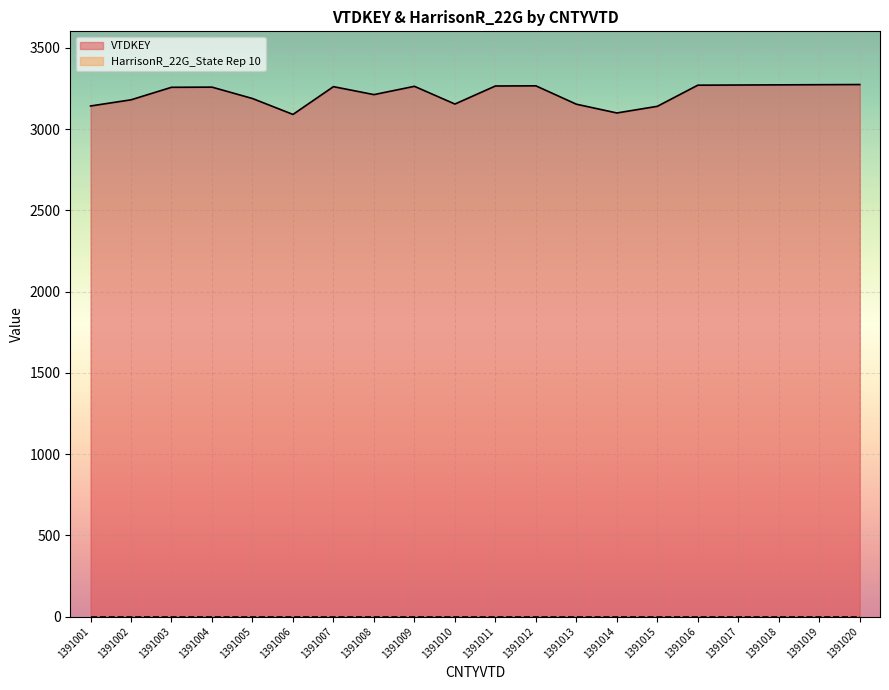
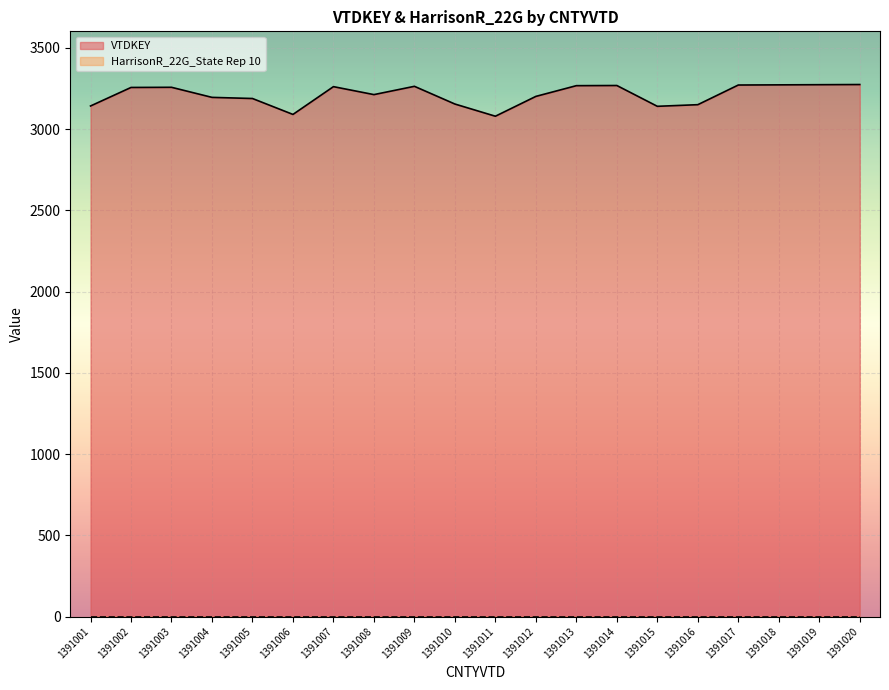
VTDKEY, 1391002: 3180 -> 3260
VTDKEY, 1391004: 3260 -> 3200
VTDKEY, 1391011: 3270 -> 3080
VTDKEY, 1391012: 3270 -> 3200
VTDKEY, 1391013: 3150 -> 3270
VTDKEY, 1391014: 3100 -> 3270
VTDKEY, 1391016: 3270 -> 3150
